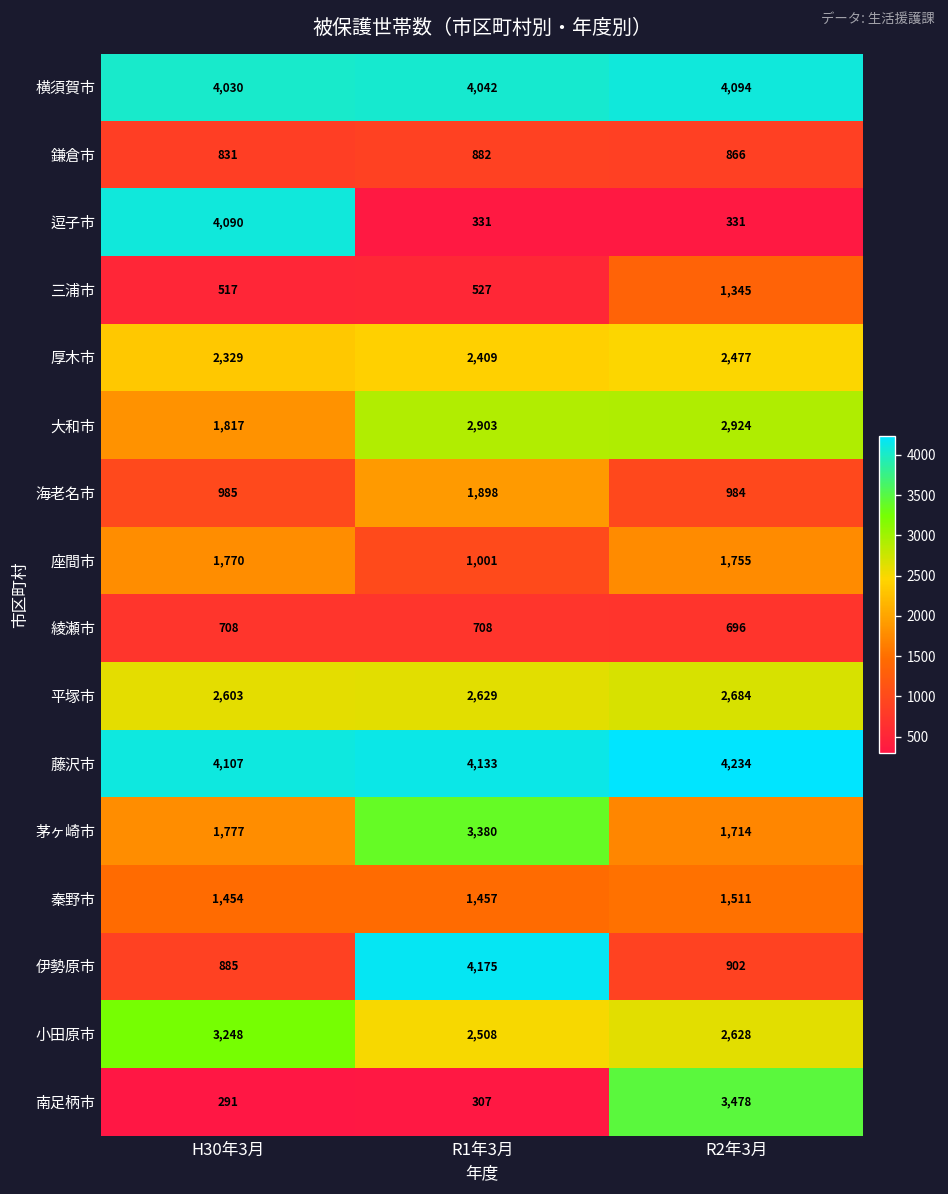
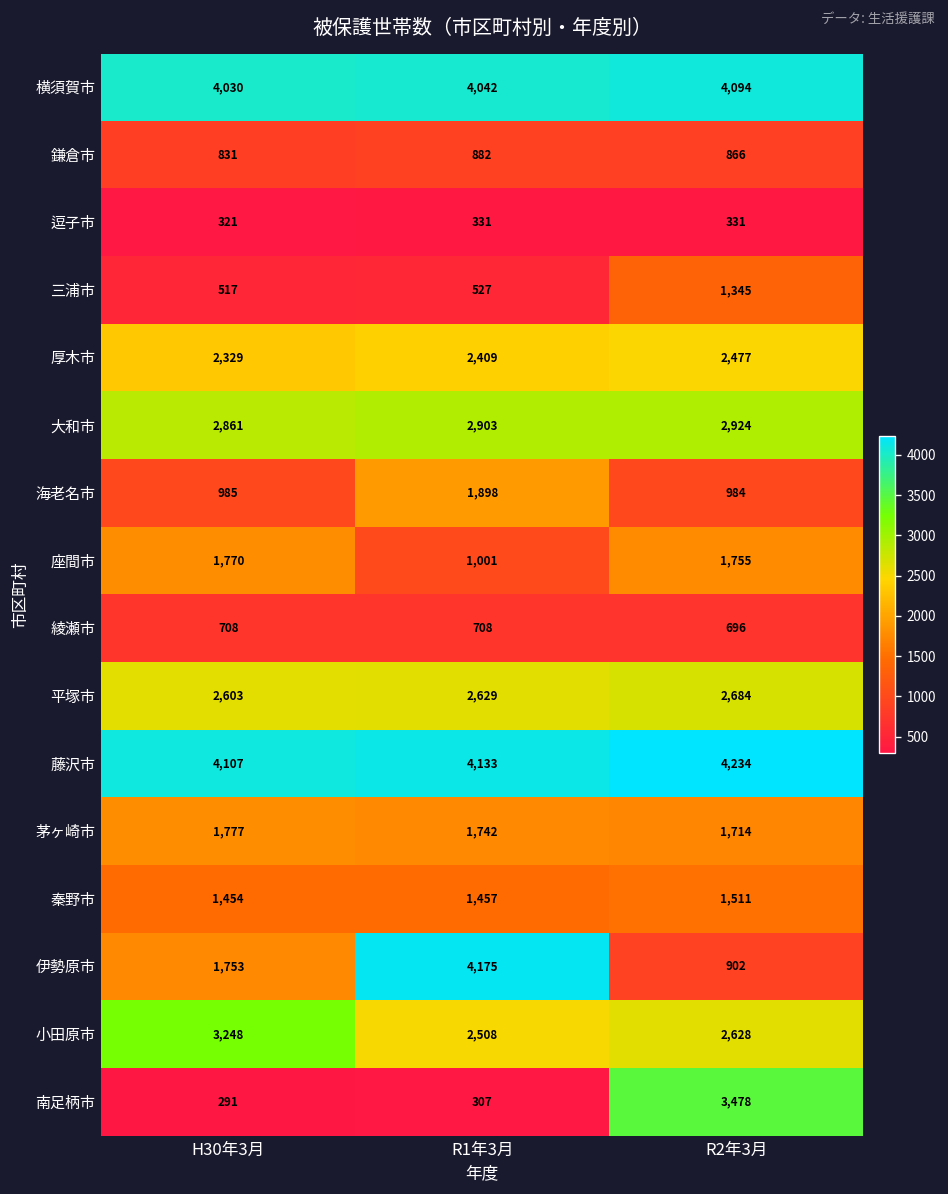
逗子市, H30年3月: 4,090 -> 321
大和市, H30年3月: 1,817 -> 2,861
茅ヶ崎市, R1年3月: 3,380 -> 1,742
伊勢原市, H30年3月: 885 -> 1,753
